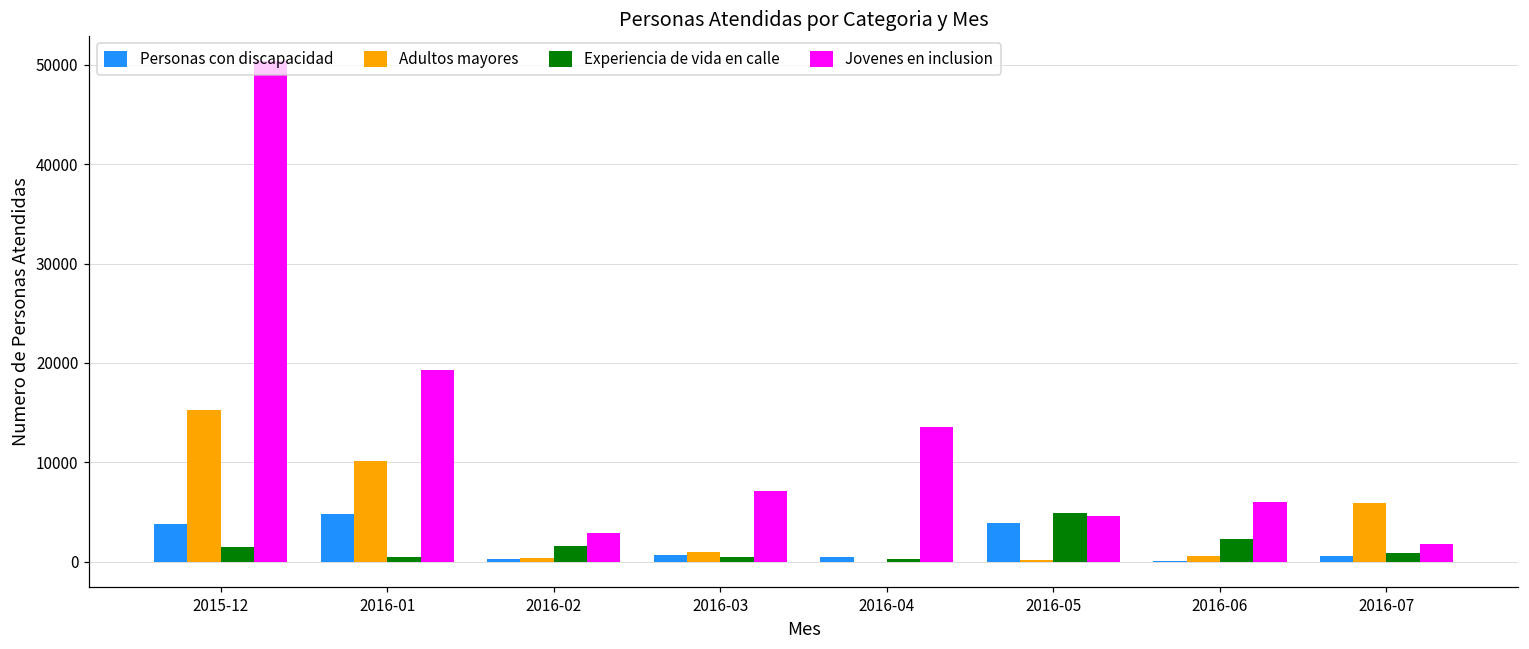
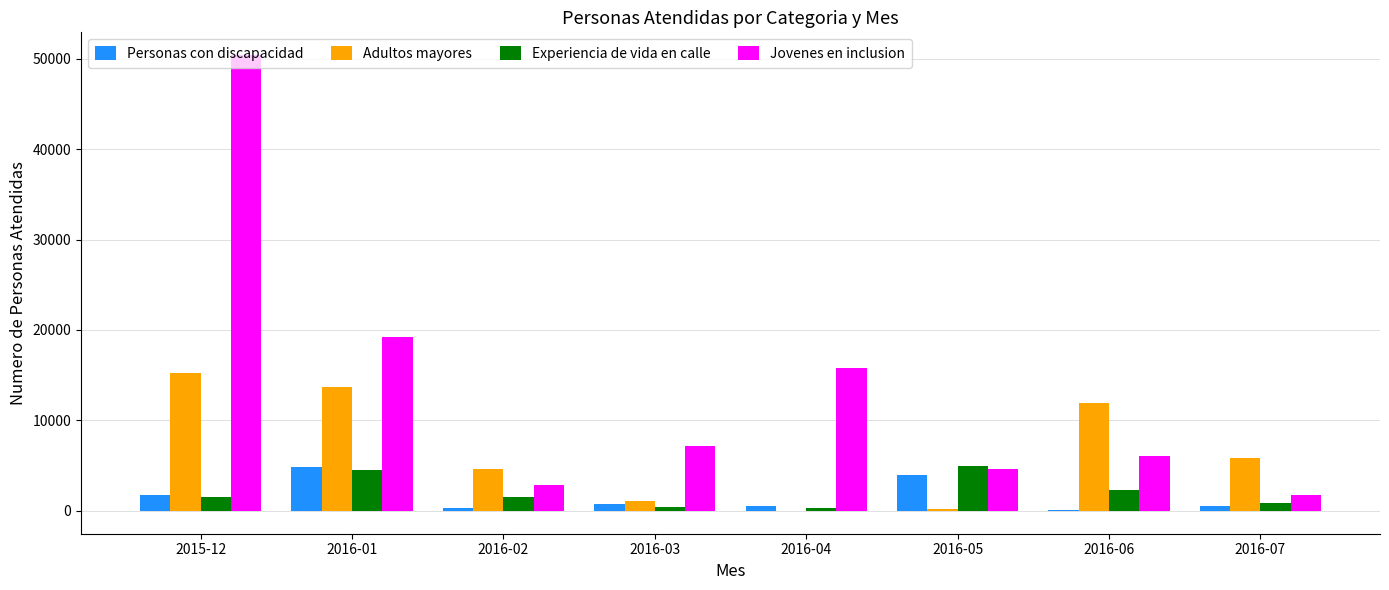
Personas con discapacidad, 2015-12: 4000 -> 2000
Adultos mayores, 2016-01: 10000 -> 14000
Experiencia de vida en calle, 2016-01: 0 -> 5000
Adultos mayores, 2016-02: 0 -> 5000
Jovenes en inclusion, 2016-04: 14000 -> 16000
Adultos mayores, 2016-06: 1000 -> 12000
